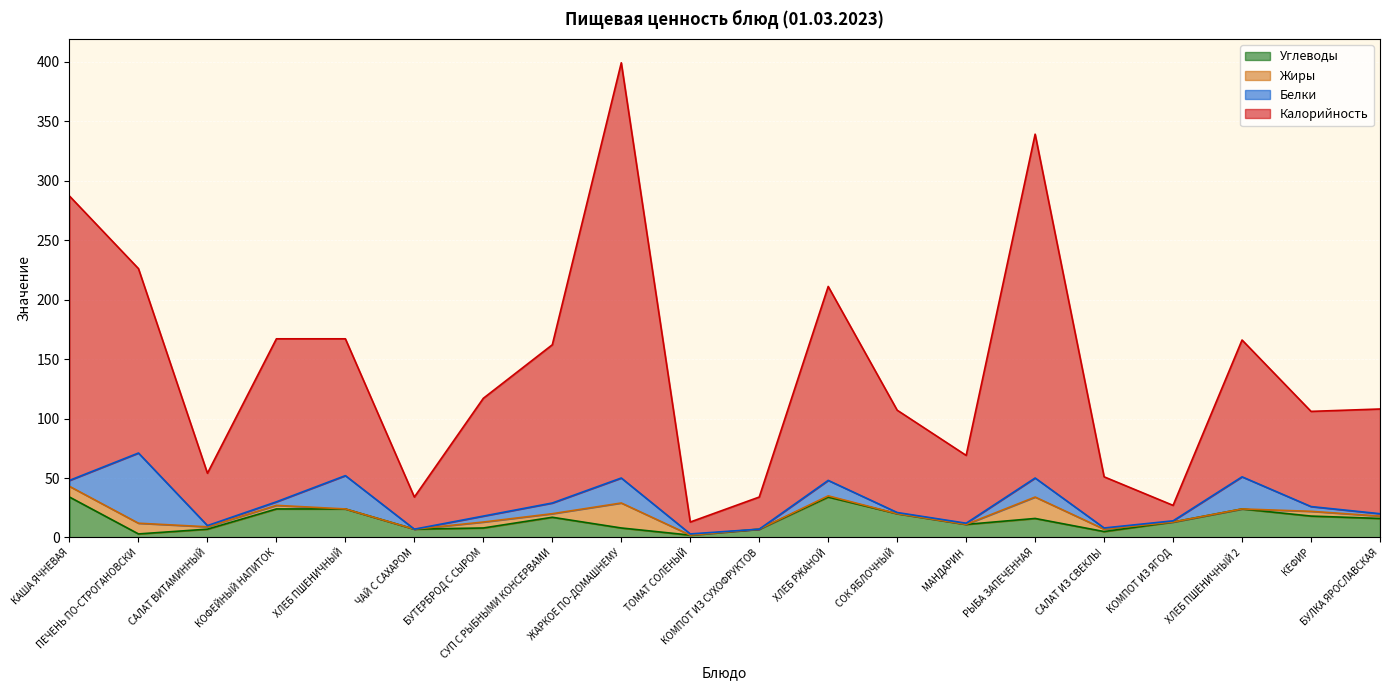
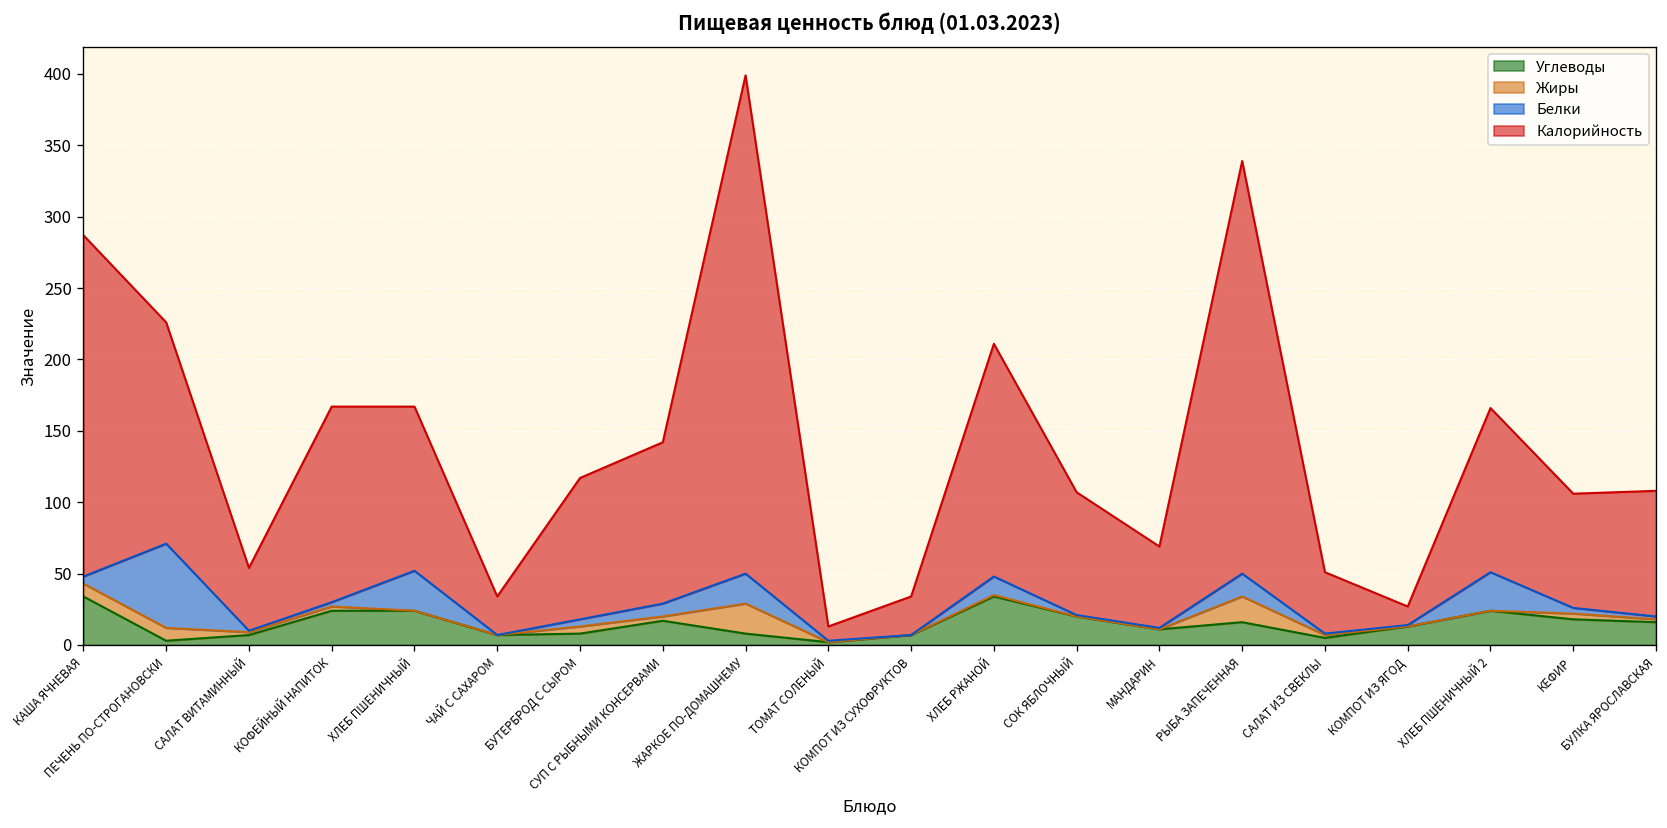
Калорийность, СУП С РЫБНЫМИ КОНСЕРВАМИ: 133 -> 113
